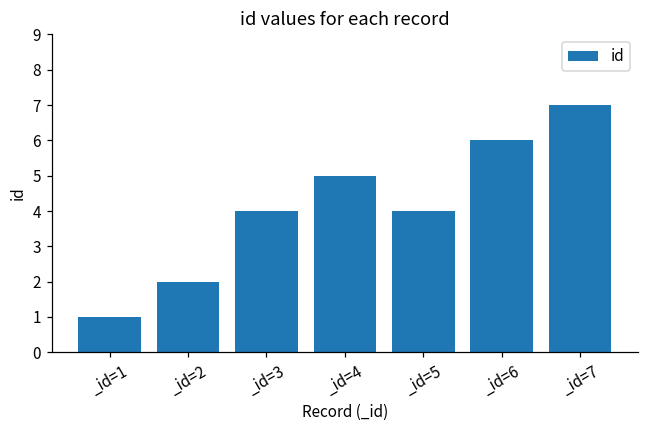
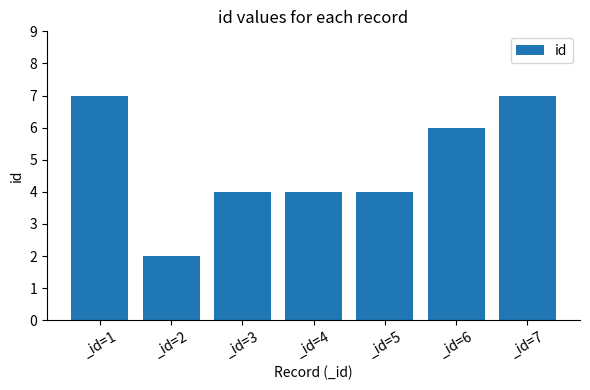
_id=1: 1 -> 7
_id=4: 5 -> 4
